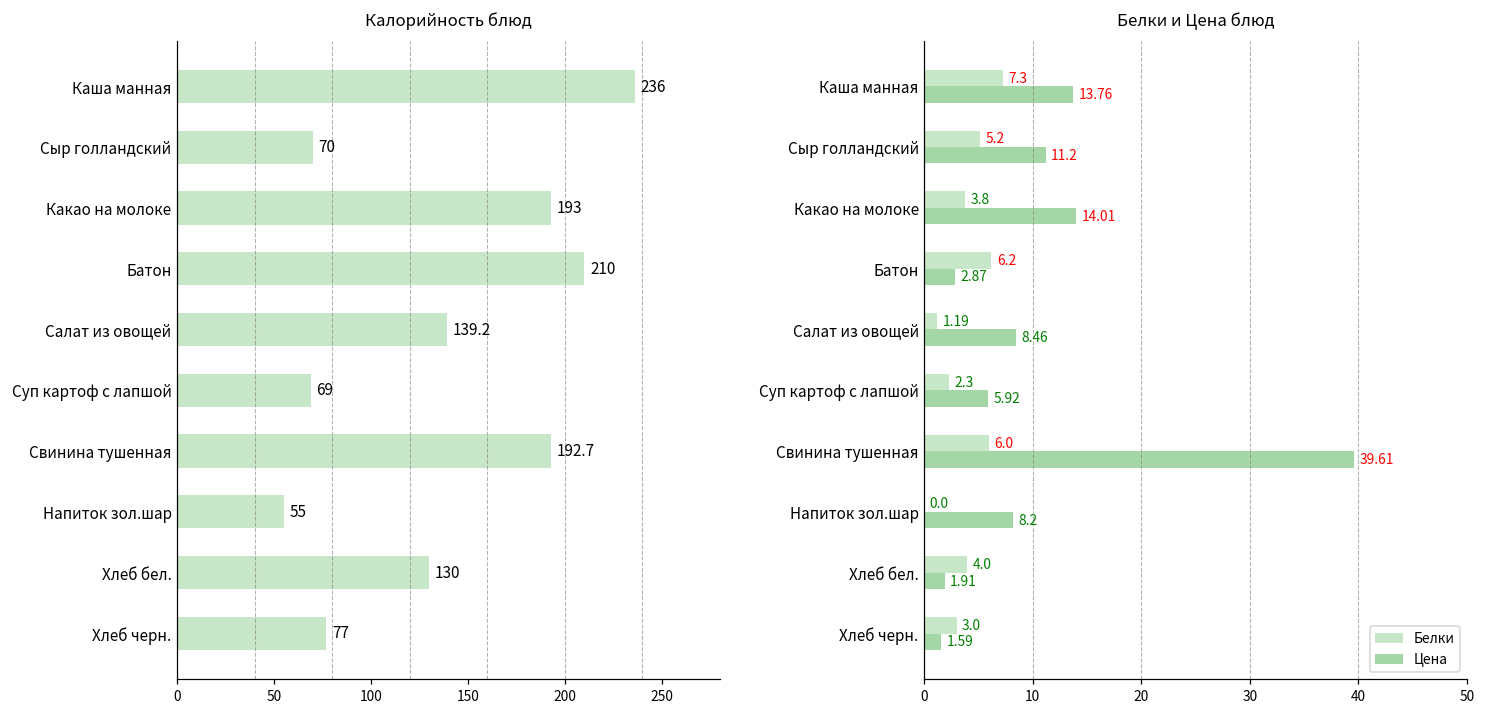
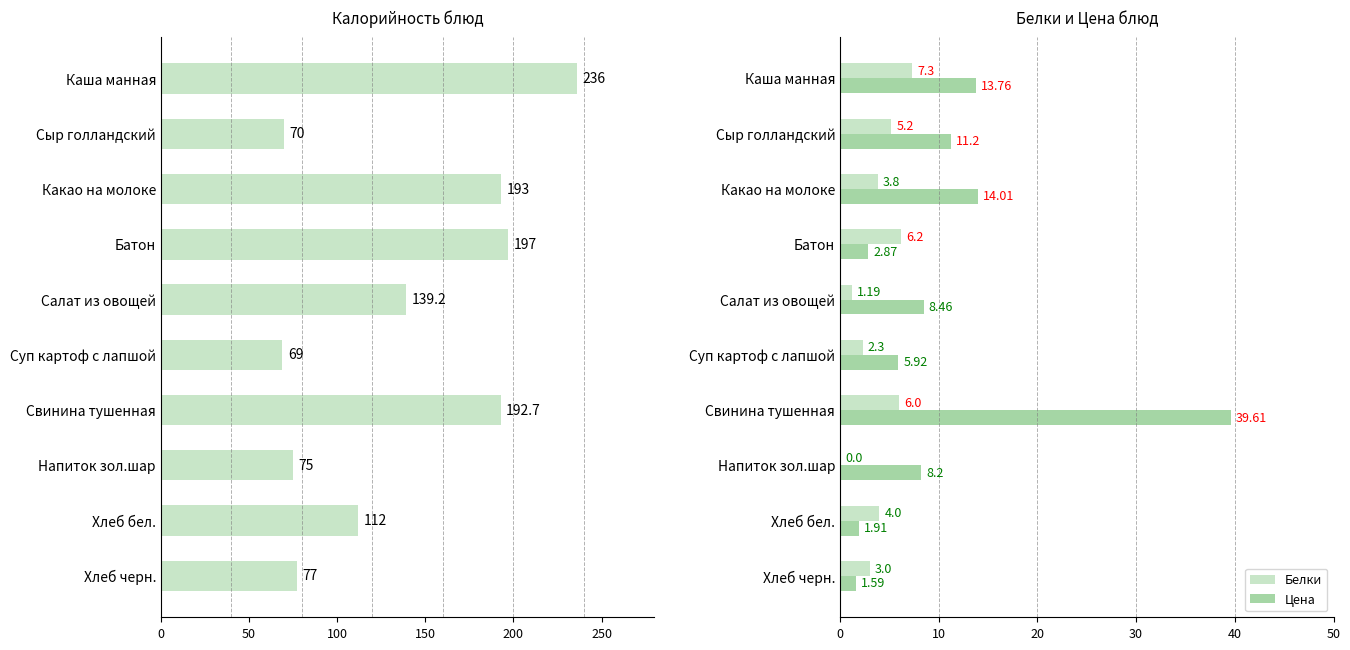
Калорийность блюд, Батон: 210 -> 197
Калорийность блюд, Напиток зол.шар: 55 -> 75
Калорийность блюд, Хлеб бел.: 130 -> 112
